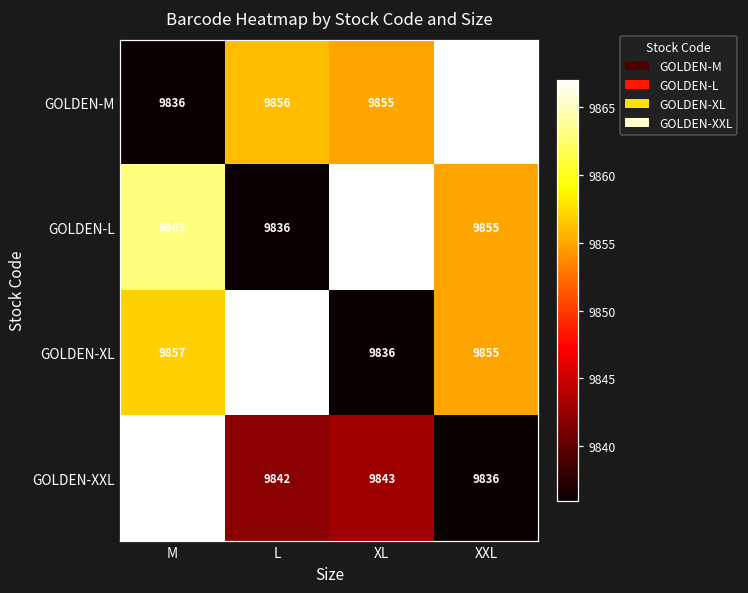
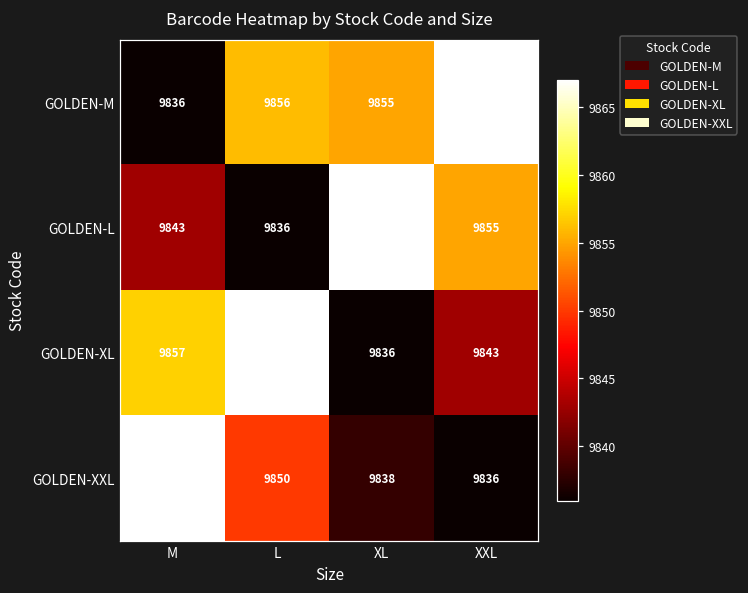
GOLDEN-L, M: 9863 -> 9843
GOLDEN-XL, XXL: 9855 -> 9843
GOLDEN-XXL, L: 9842 -> 9850
GOLDEN-XXL, XL: 9843 -> 9838
